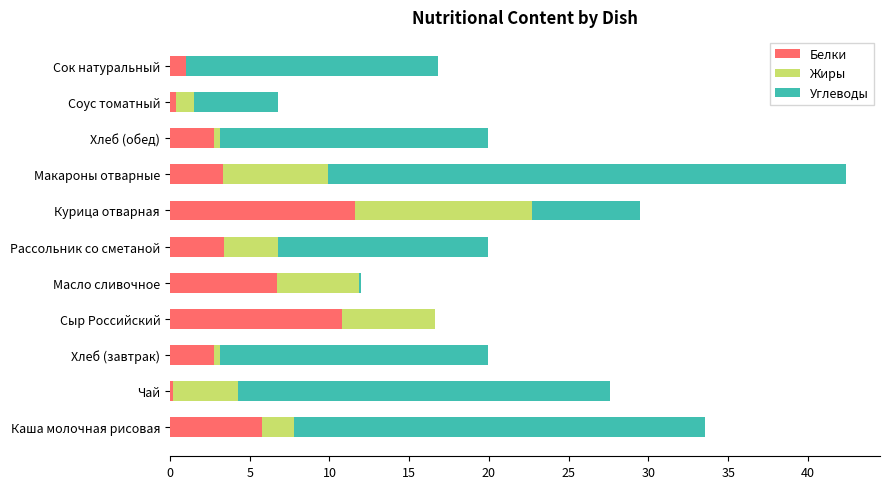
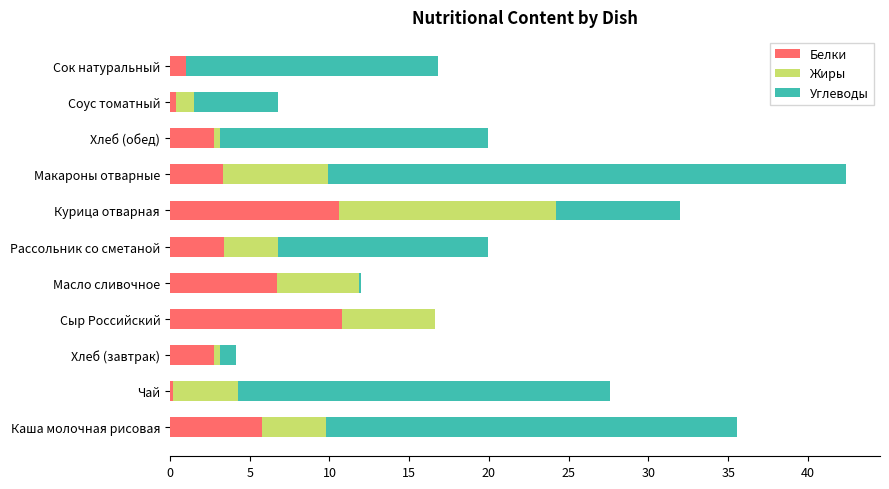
Белки, Курица отварная: 11.6 -> 10.6
Жиры, Курица отварная: 11.1 -> 13.6
Углеводы, Курица отварная: 6.8 -> 7.8
Углеводы, Хлеб (завтрак): 16.8 -> 1.0
Жиры, Каша молочная рисовая: 2.0 -> 4.1
